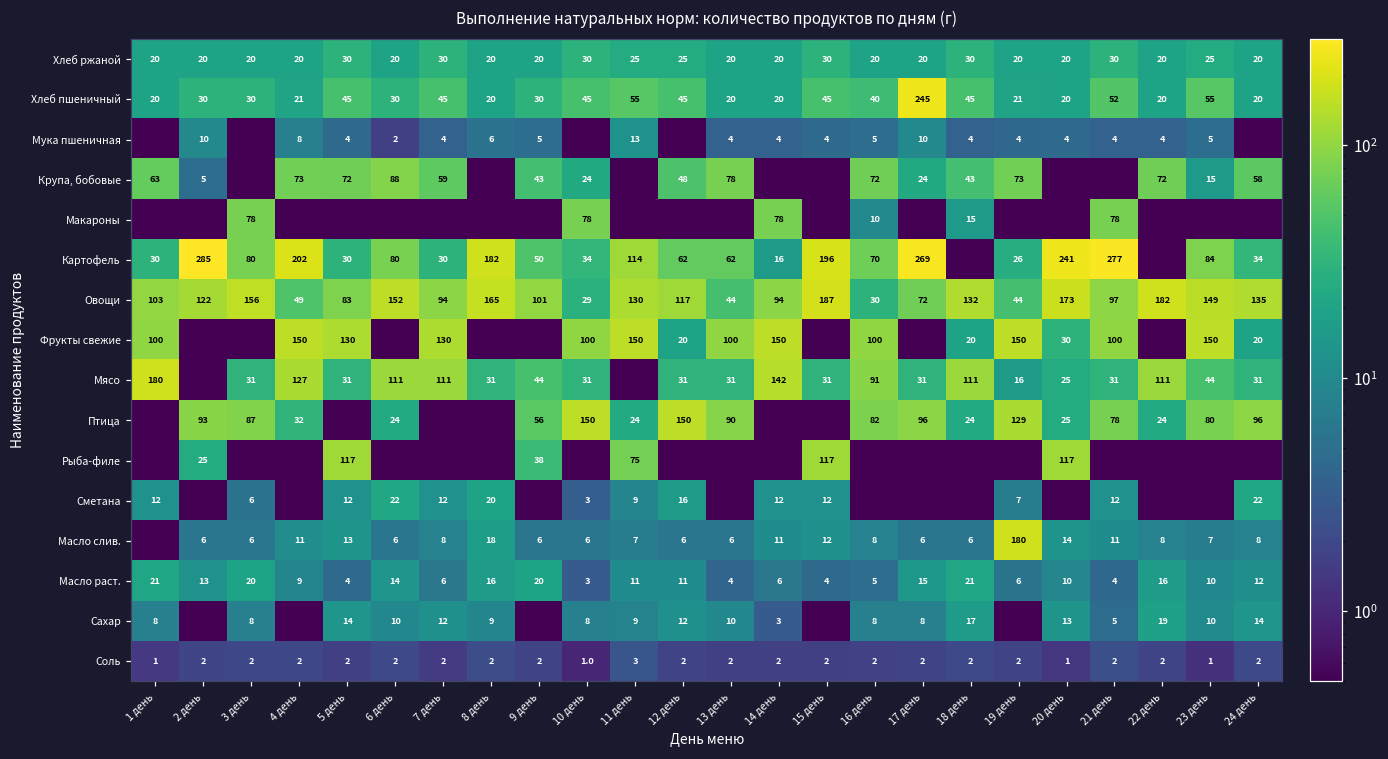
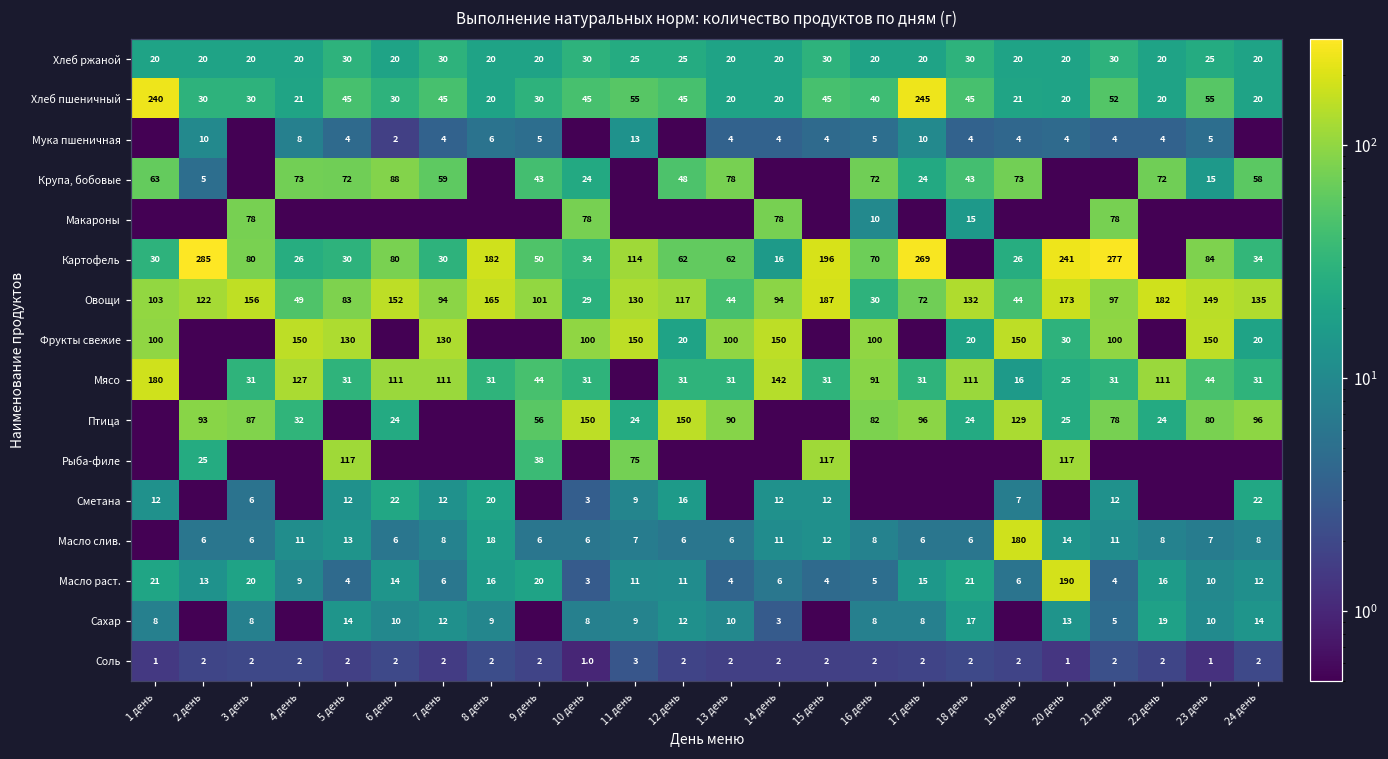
Хлеб пшеничный, 1 день: 20 -> 240
Картофель, 4 день: 202 -> 26
Масло раст., 20 день: 10 -> 190
